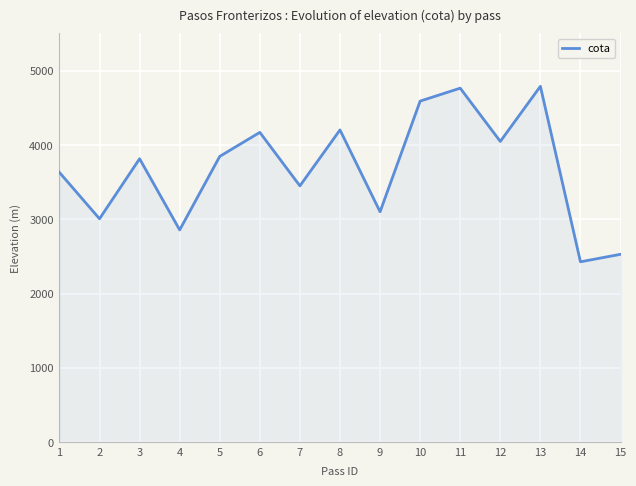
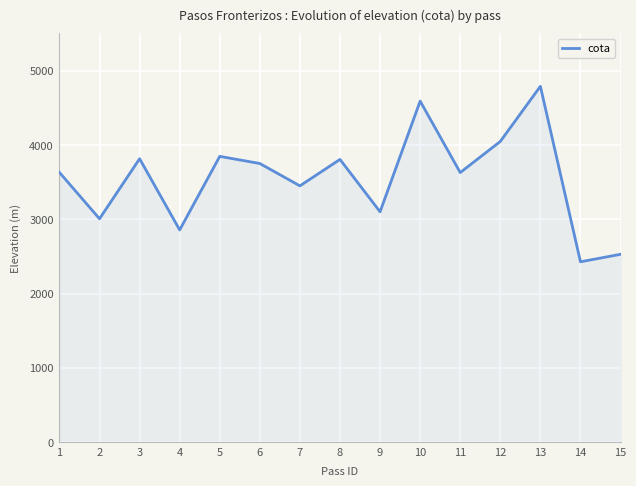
6: 4200 -> 3800
8: 4200 -> 3800
11: 4800 -> 3600
